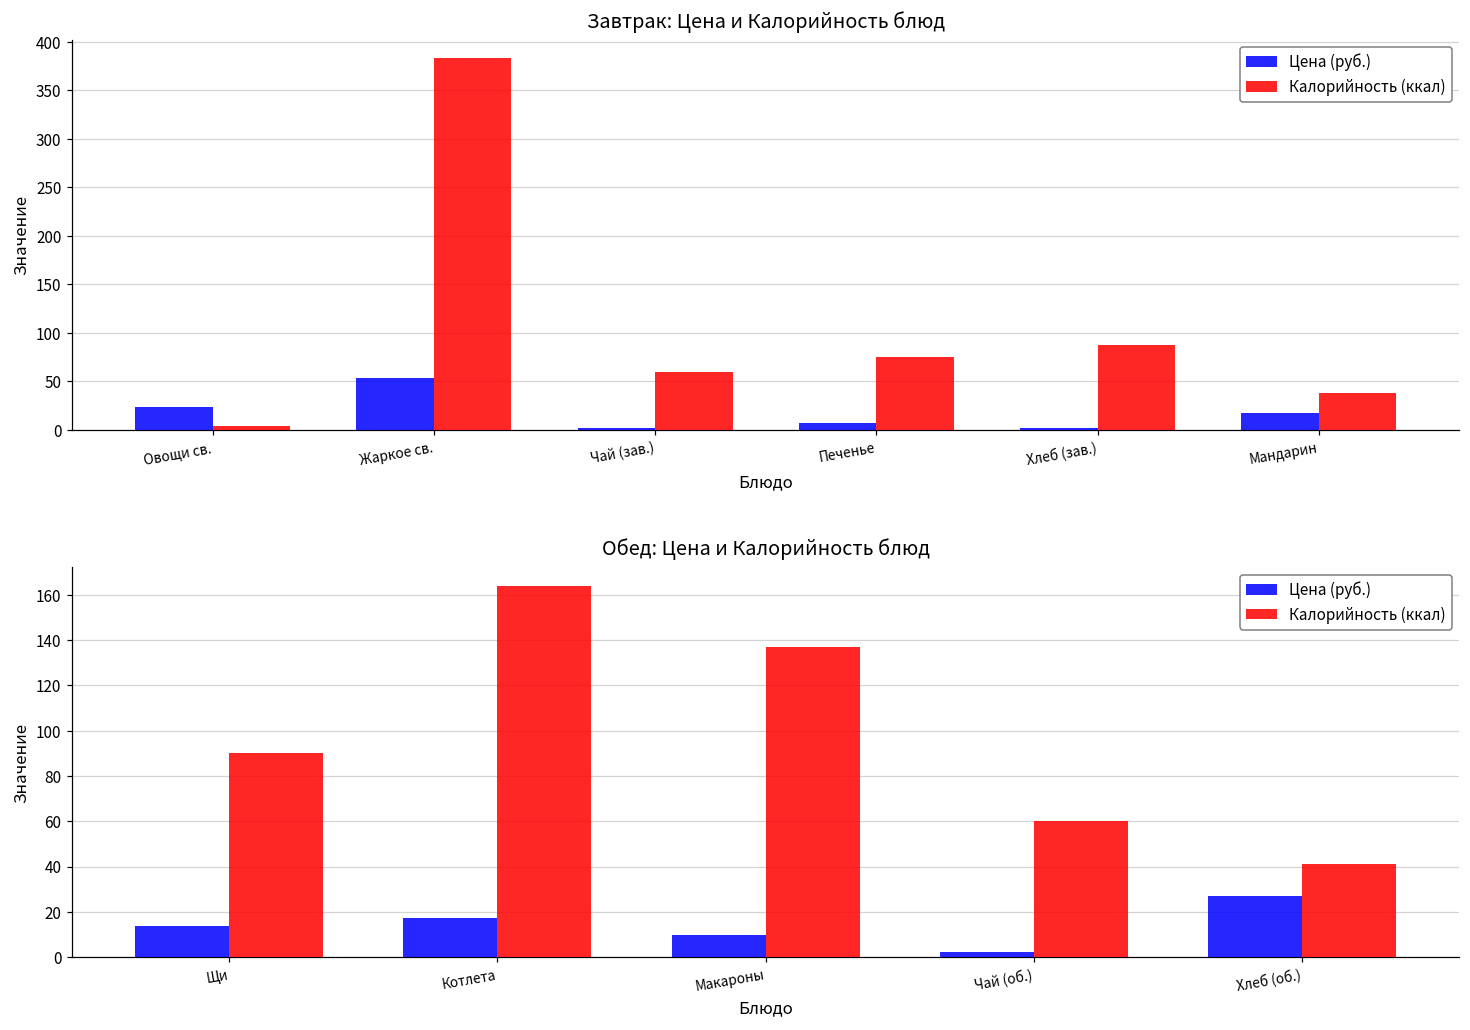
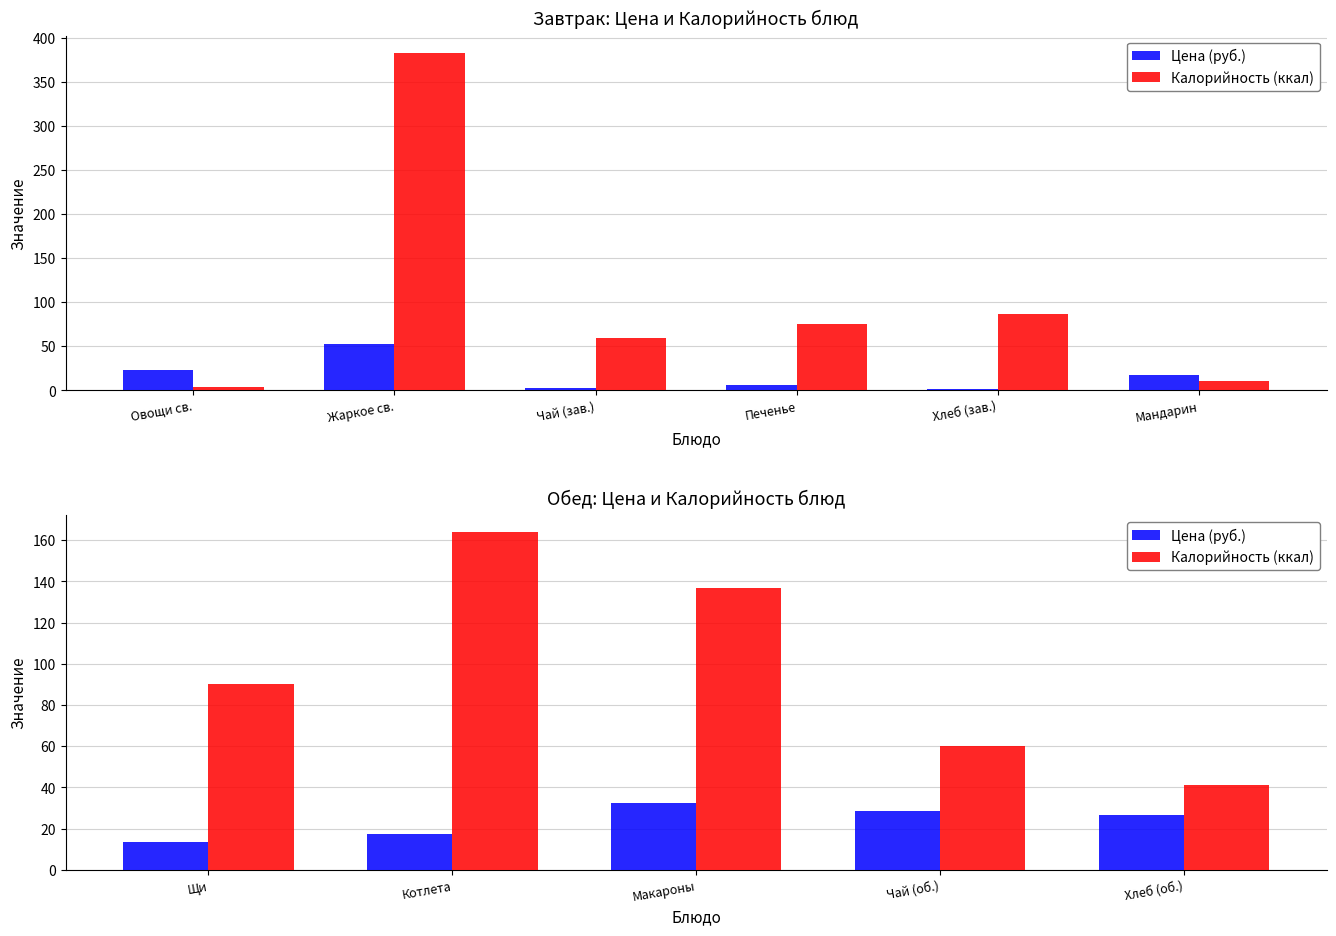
Завтрак: Цена и Калорийность блюд, Калорийность (ккал), Мандарин: 40 -> 10
Обед: Цена и Калорийность блюд, Цена (руб.), Макароны: 10 -> 33
Обед: Цена и Калорийность блюд, Цена (руб.), Чай (об.): 2 -> 29
